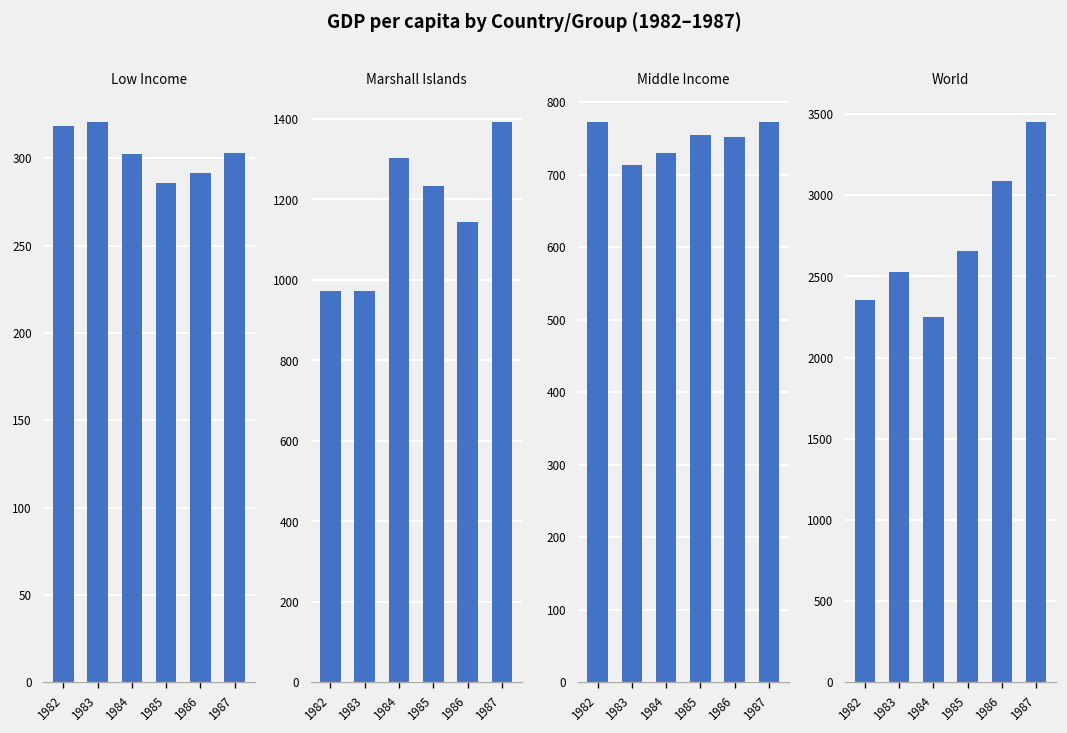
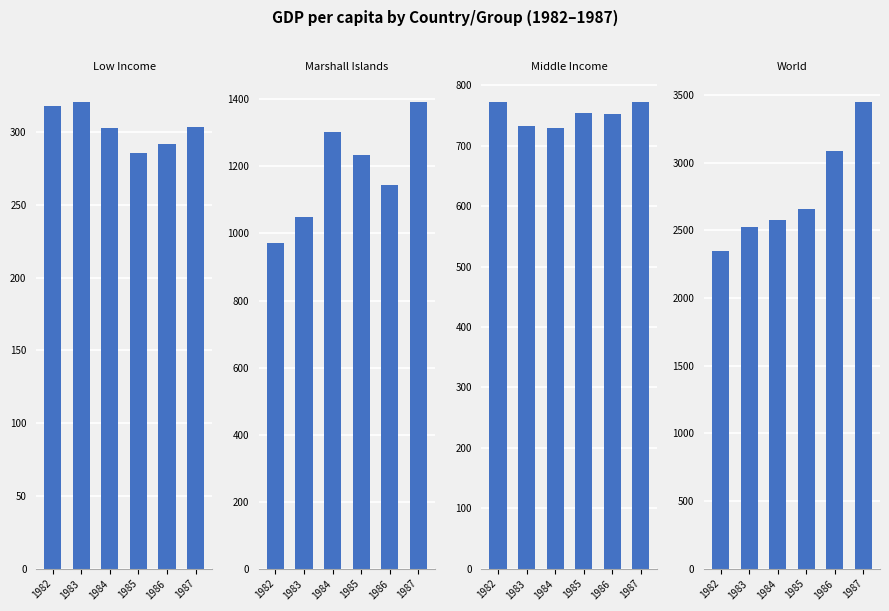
Marshall Islands, 1983: 970 -> 1050
Middle Income, 1983: 710 -> 730
World, 1984: 2250 -> 2570
